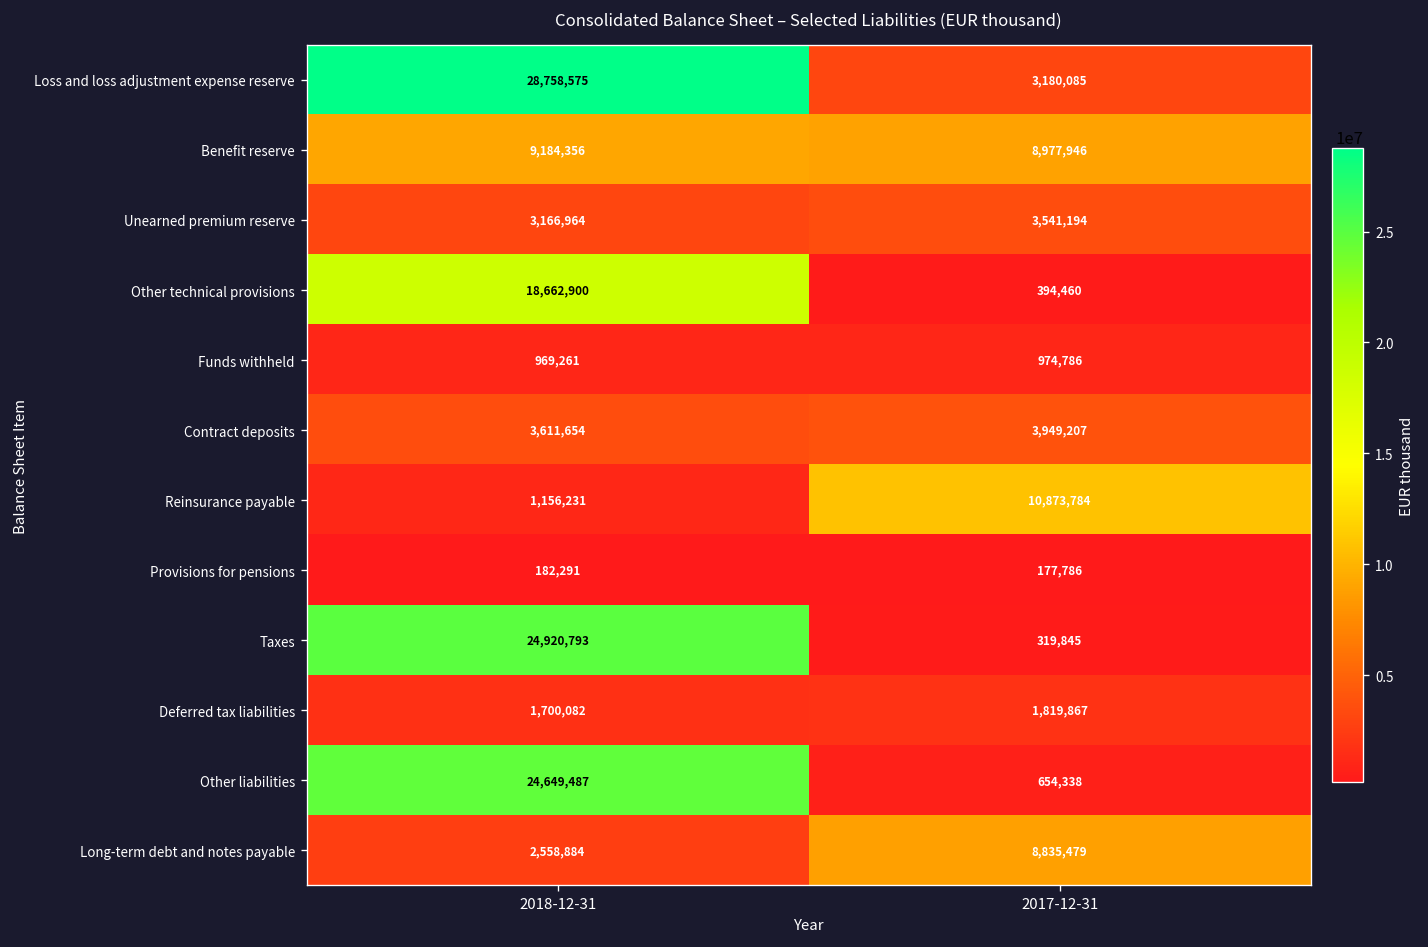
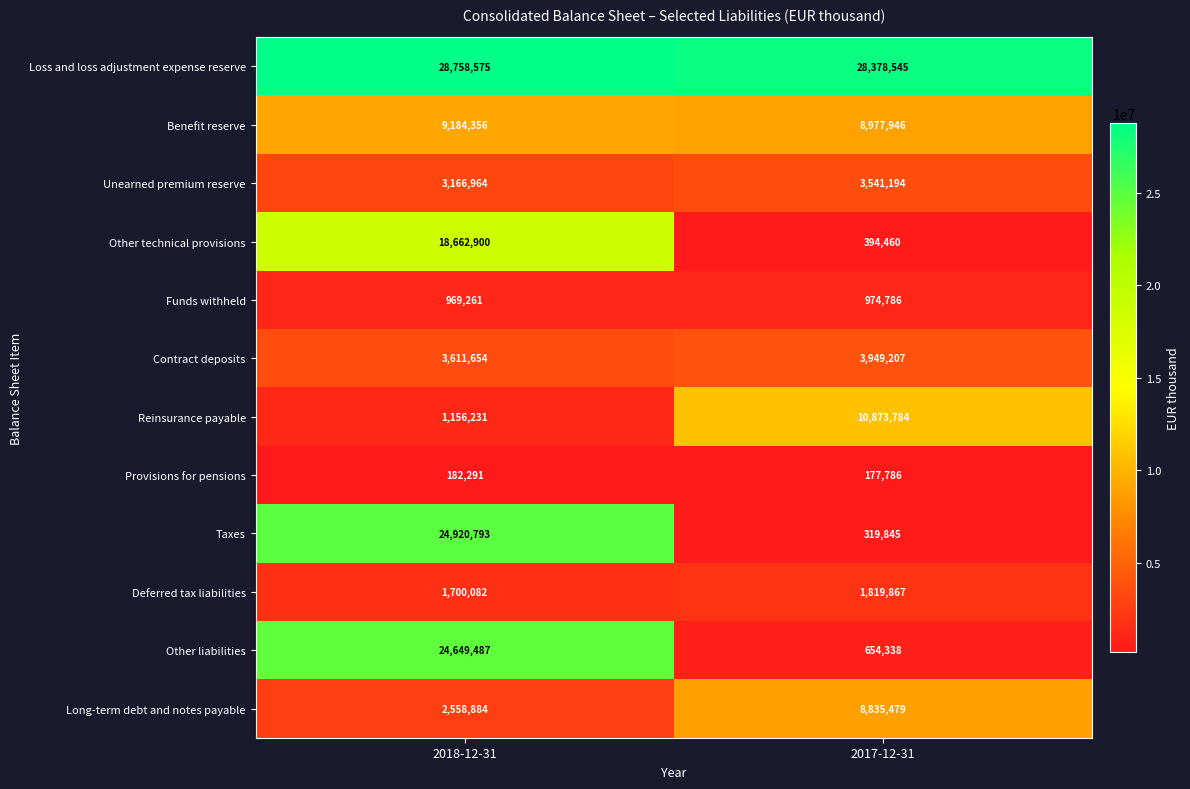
Loss and loss adjustment expense reserve, 2017-12-31: 3,180,085 -> 28,378,545
